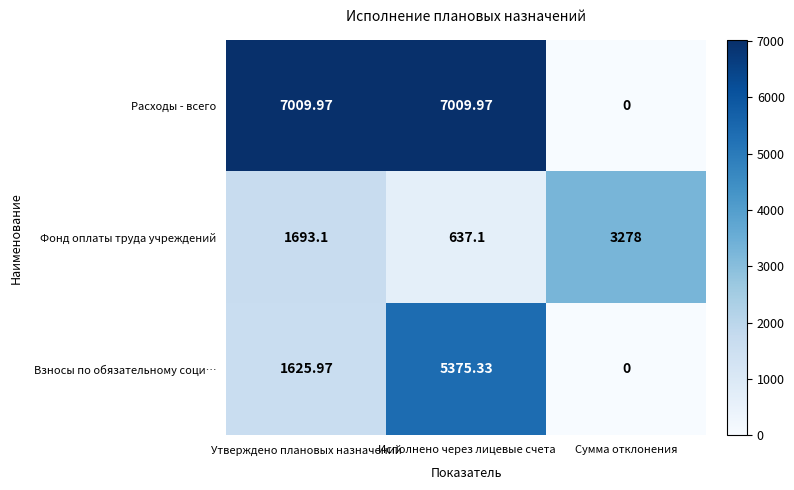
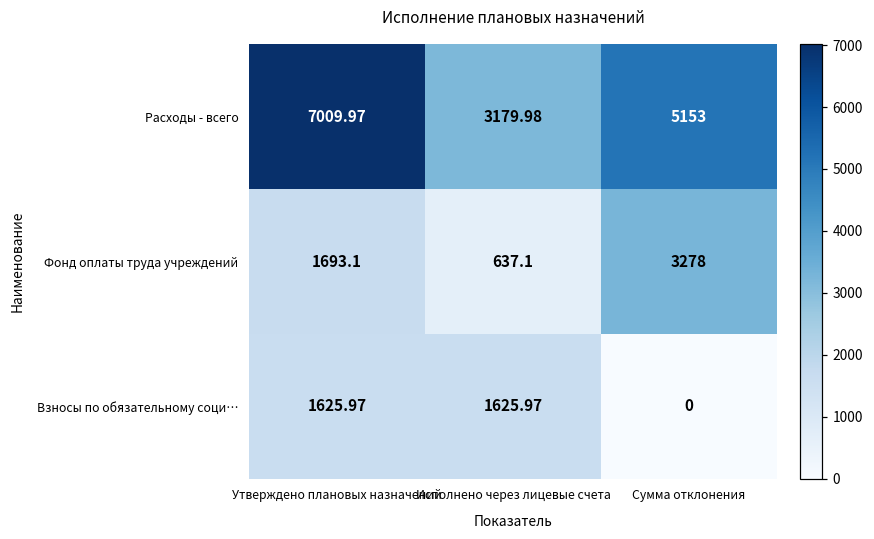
Расходы - всего, Исполнено через лицевые счета: 7009.97 -> 3179.98
Расходы - всего, Сумма отклонения: 0 -> 5153
Взносы по обязательному соци…, Исполнено через лицевые счета: 5375.33 -> 1625.97
